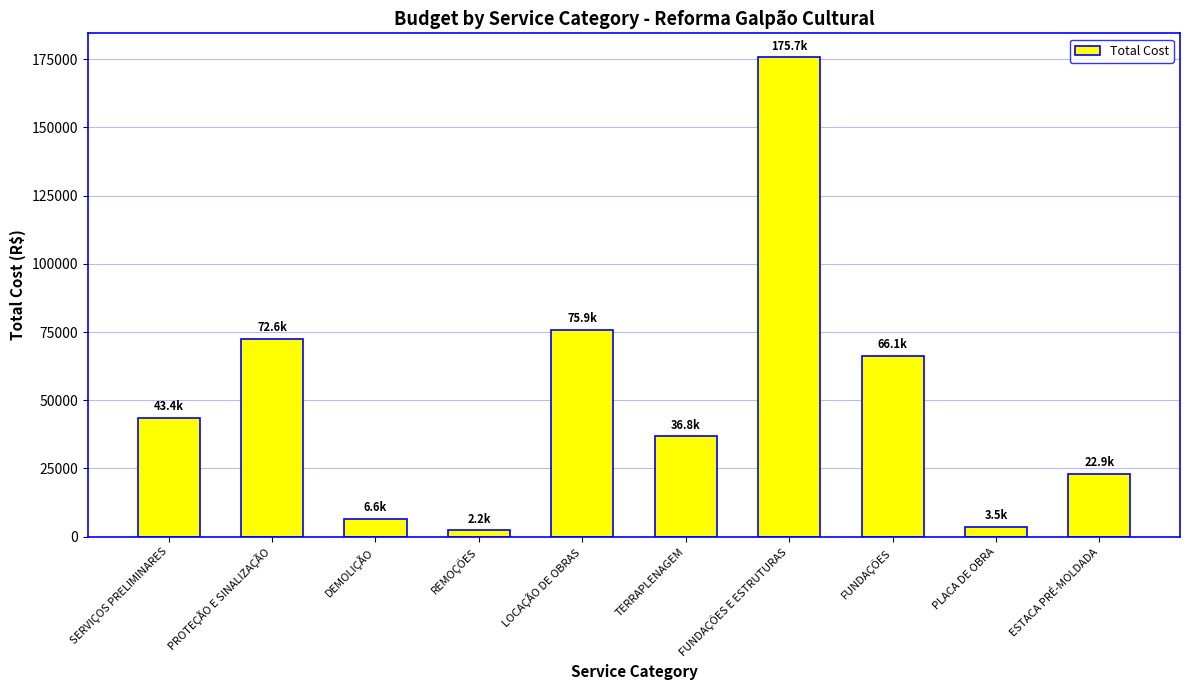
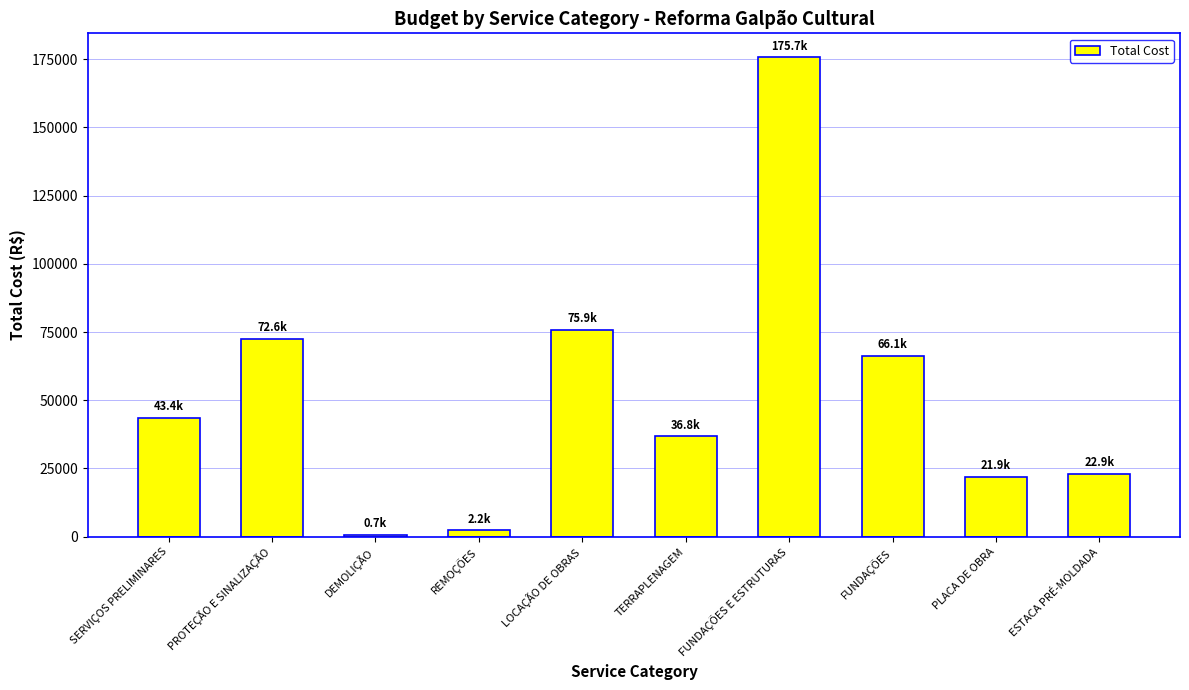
DEMOLIÇÃO: 6.6k -> 0.7k
PLACA DE OBRA: 3.5k -> 21.9k
